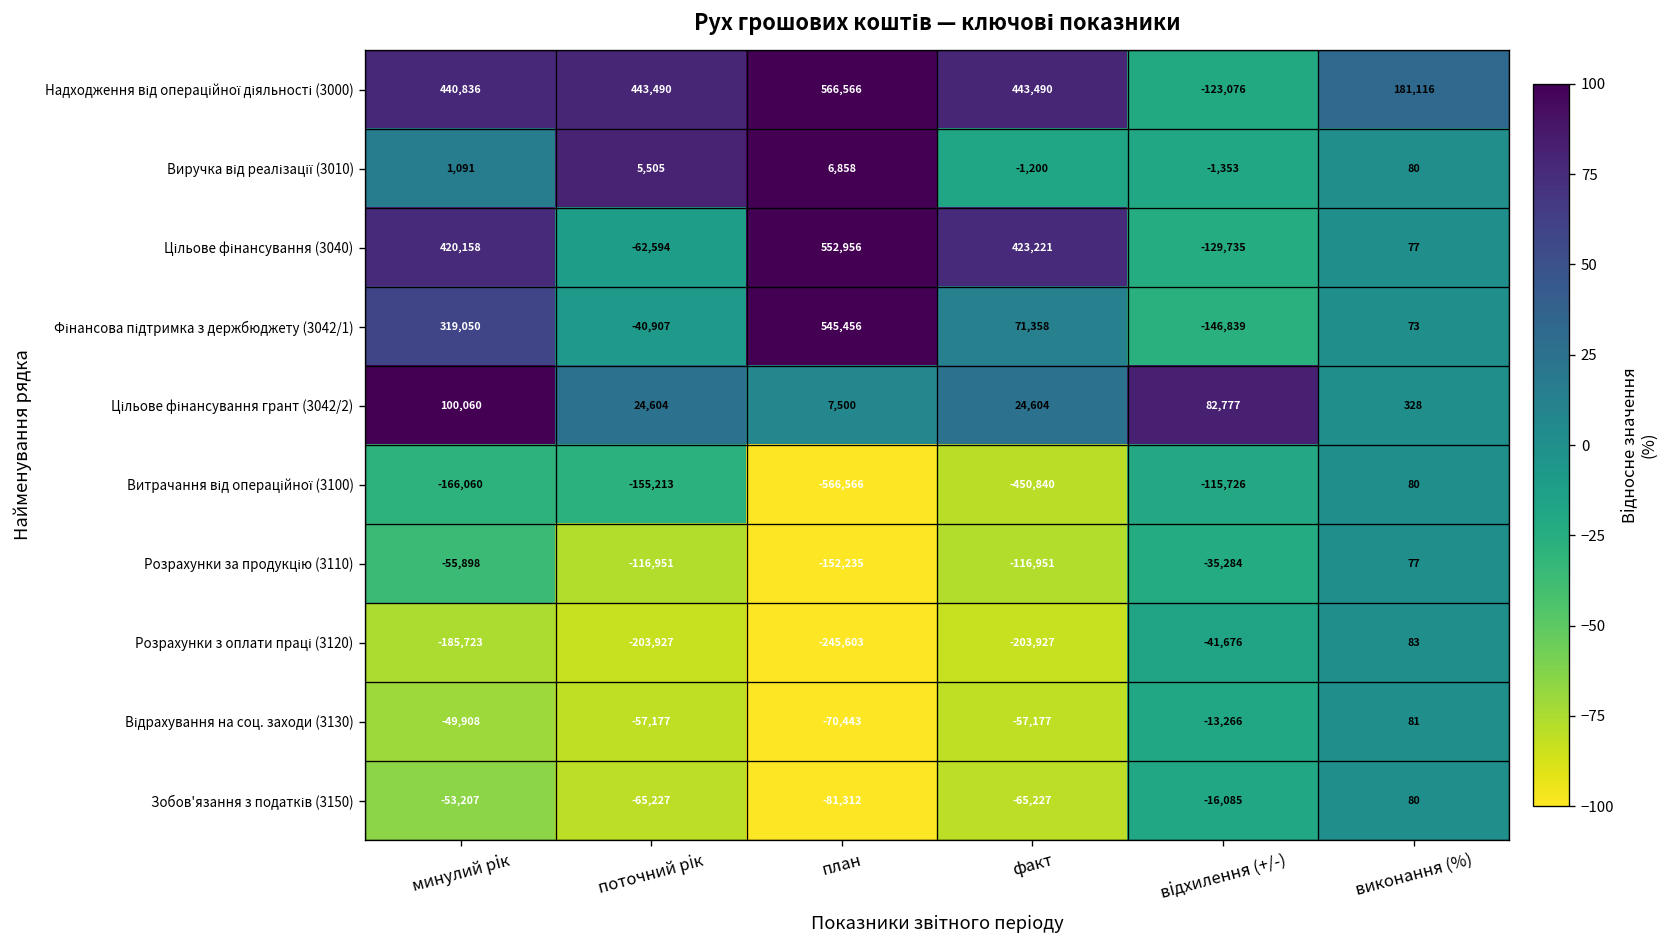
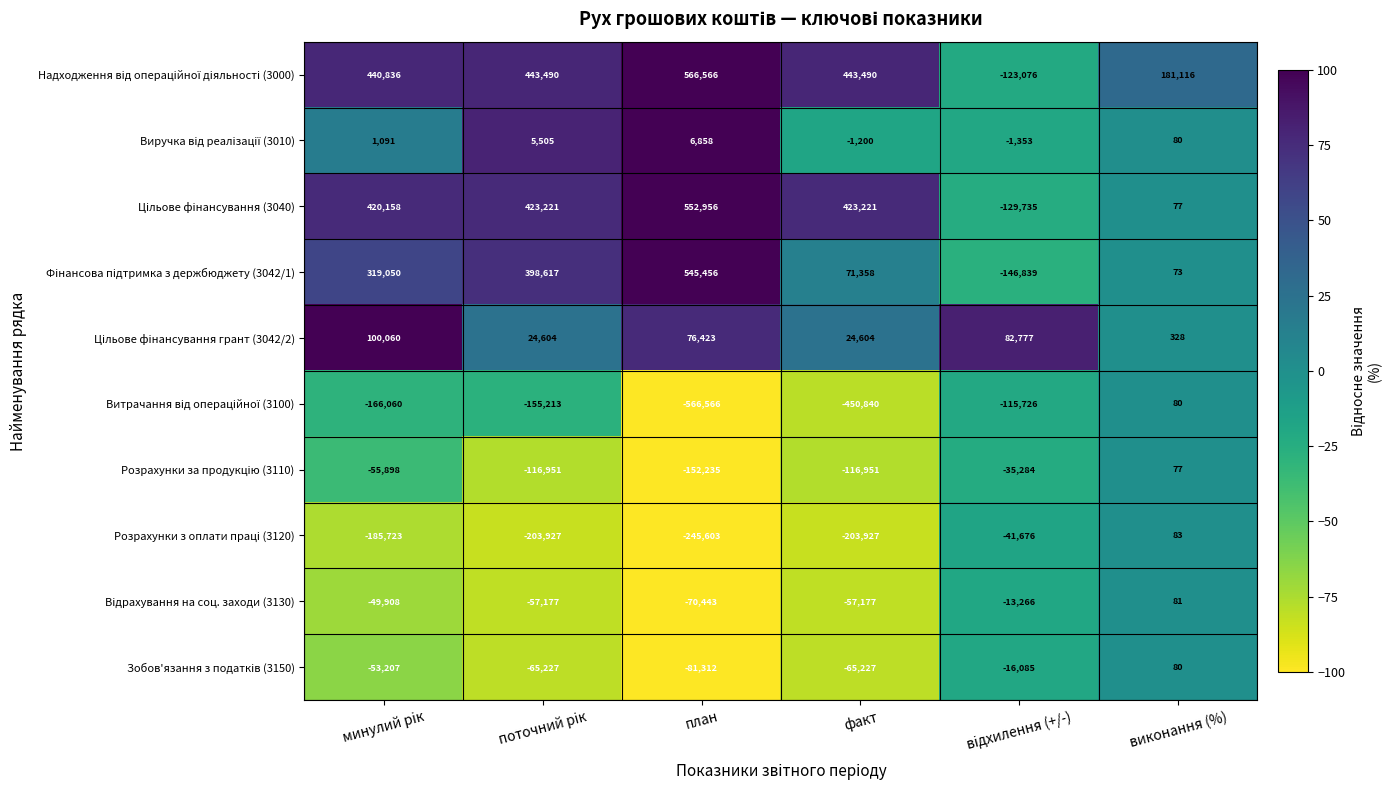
Цільове фінансування (3040), поточний рік: -62,594 -> 423,221
Фінансова підтримка з держбюджету (3042/1), поточний рік: -40,907 -> 398,617
Цільове фінансування грант (3042/2), план: 7,500 -> 76,423
